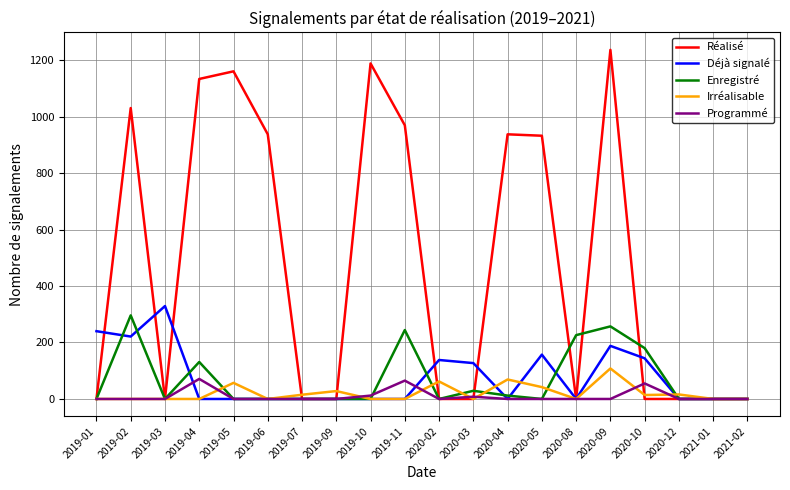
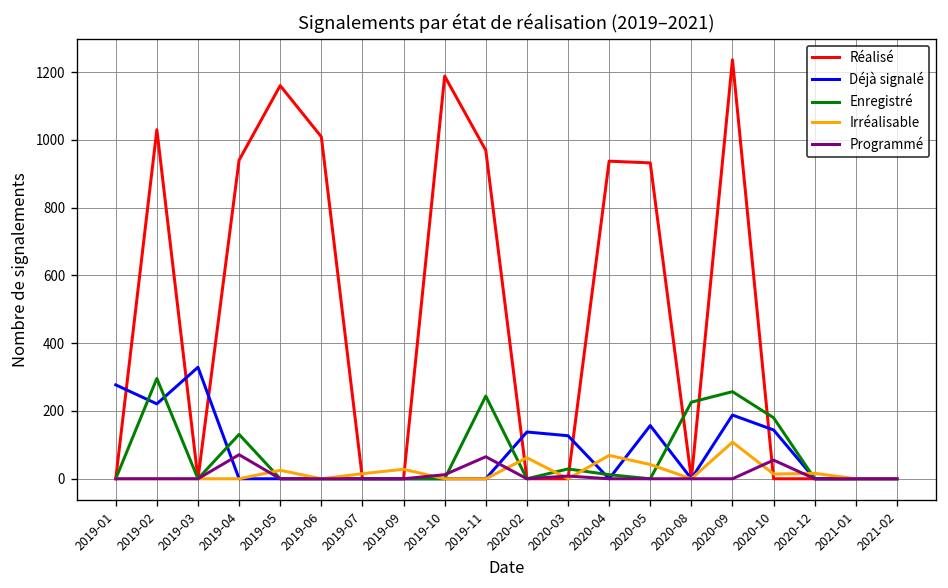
Déjà signalé, 2019-01: 240 -> 280
Réalisé, 2019-04: 1130 -> 940
Irréalisable, 2019-05: 60 -> 30
Réalisé, 2019-06: 940 -> 1010
